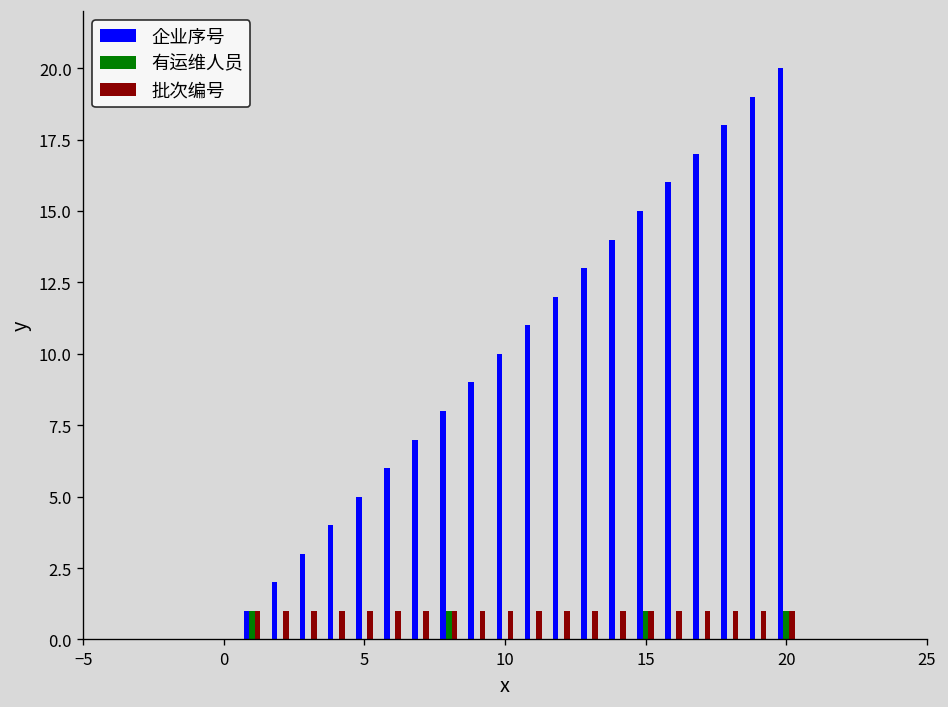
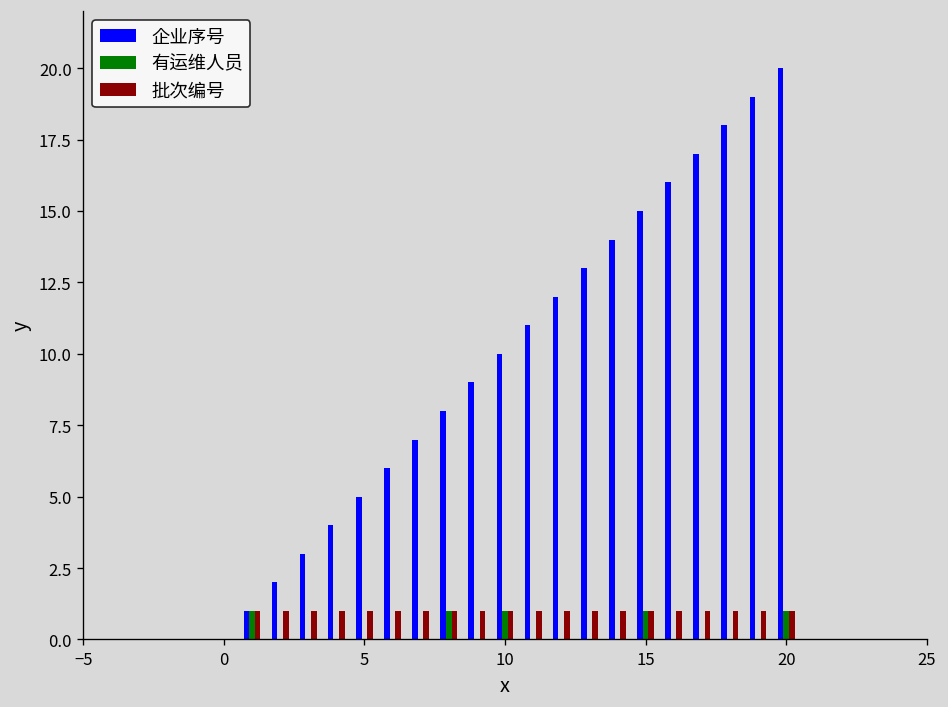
有运维人员, 10: 0 -> 1
